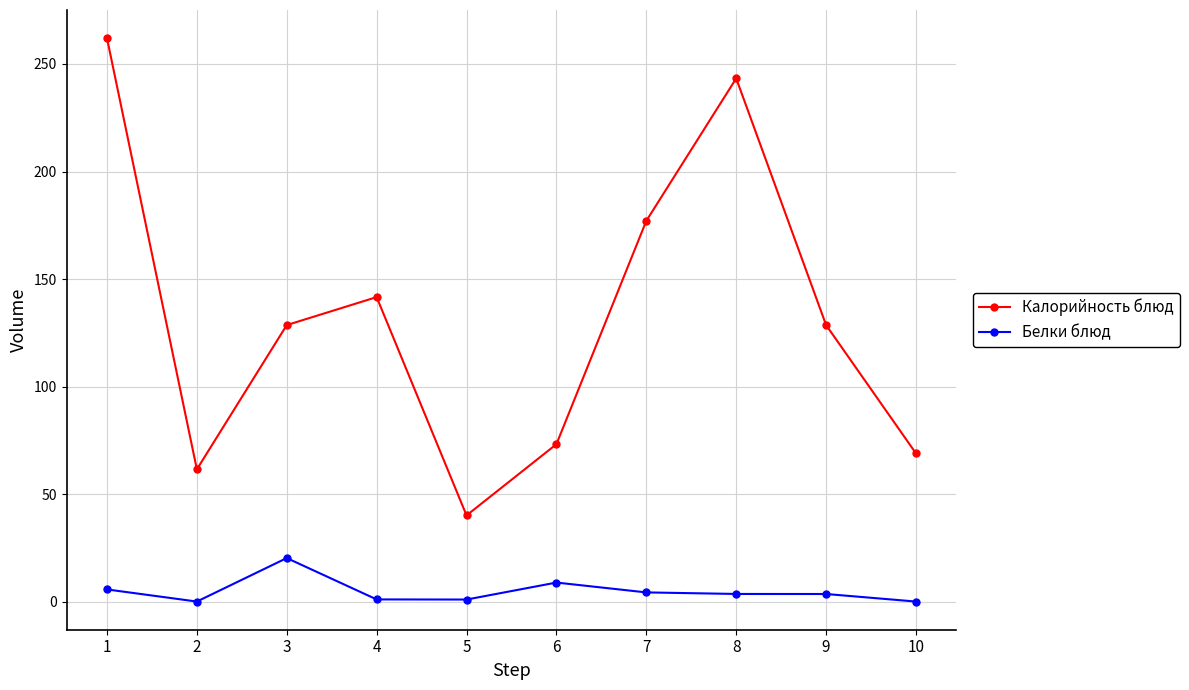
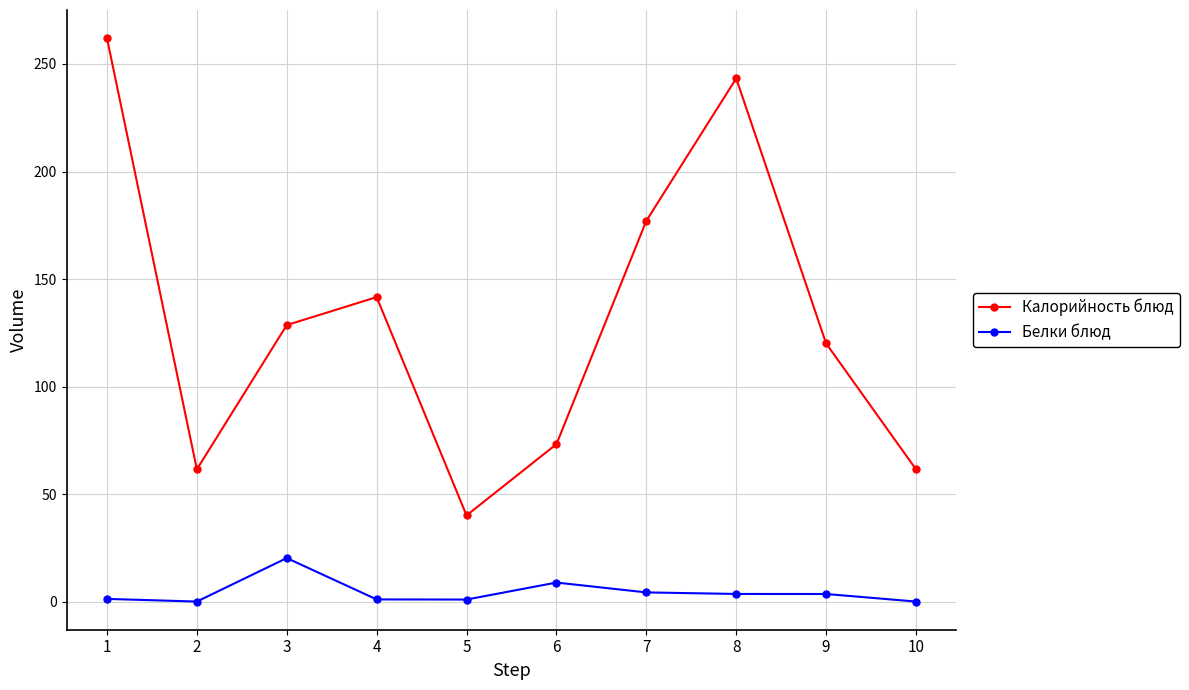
Белки блюд, 1: 6 -> 1
Калорийность блюд, 9: 129 -> 120
Калорийность блюд, 10: 69 -> 62
